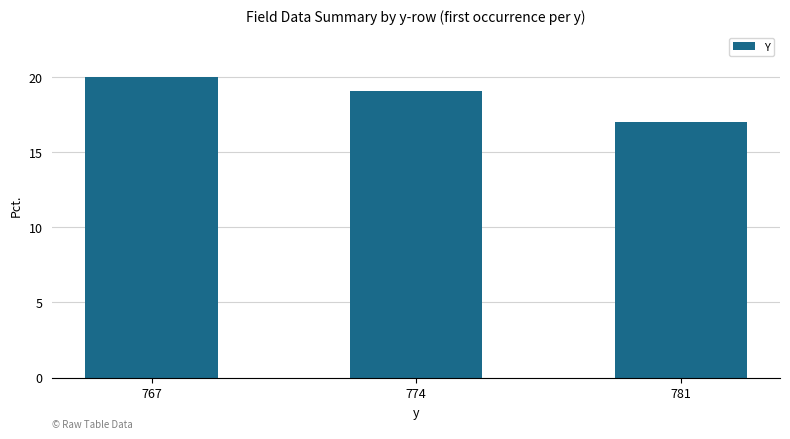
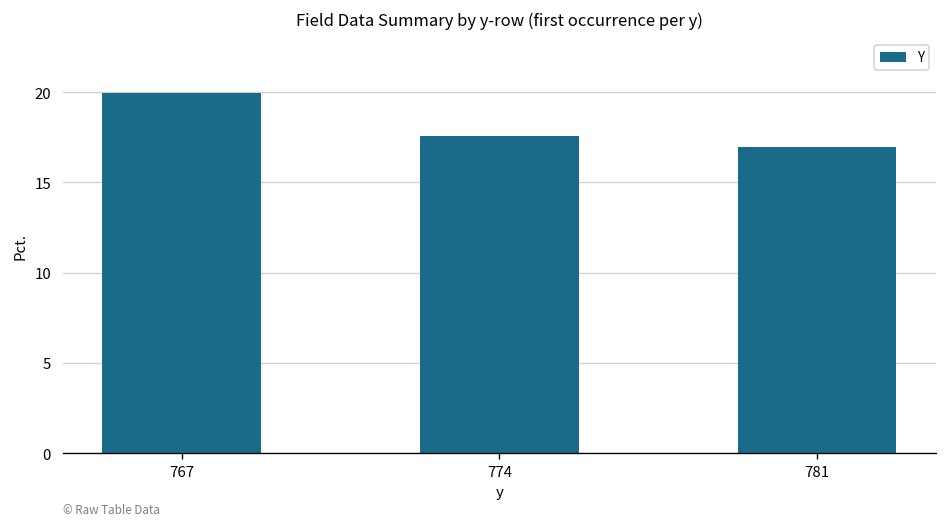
774: 19.0 -> 17.6
